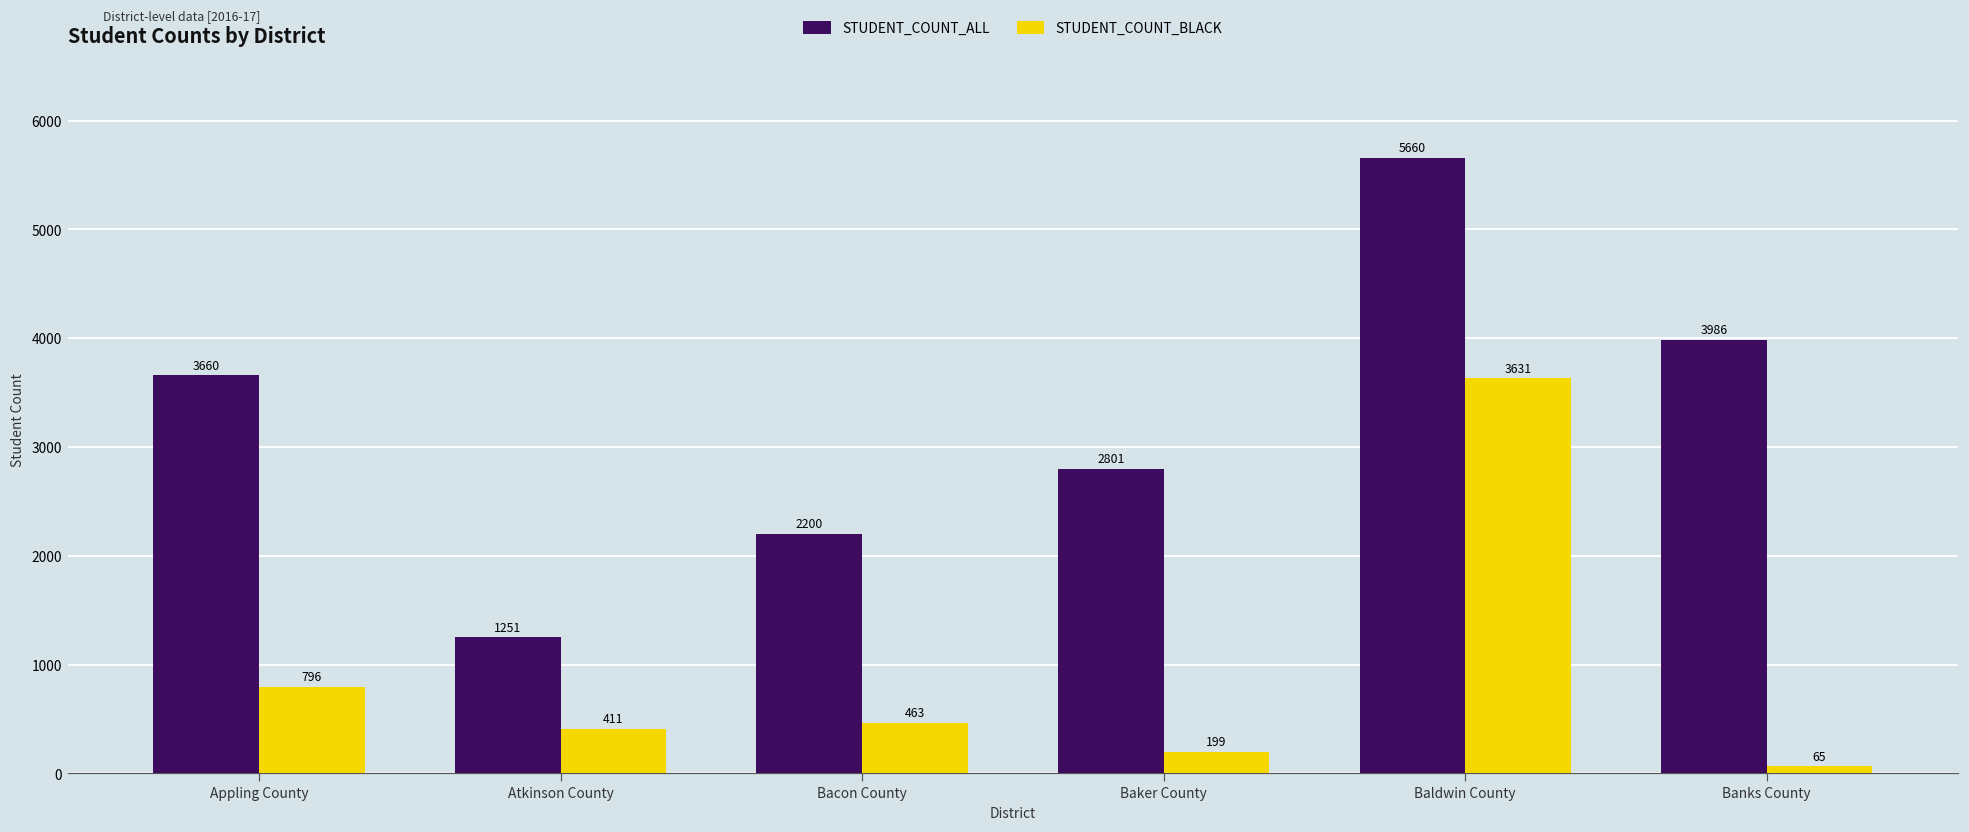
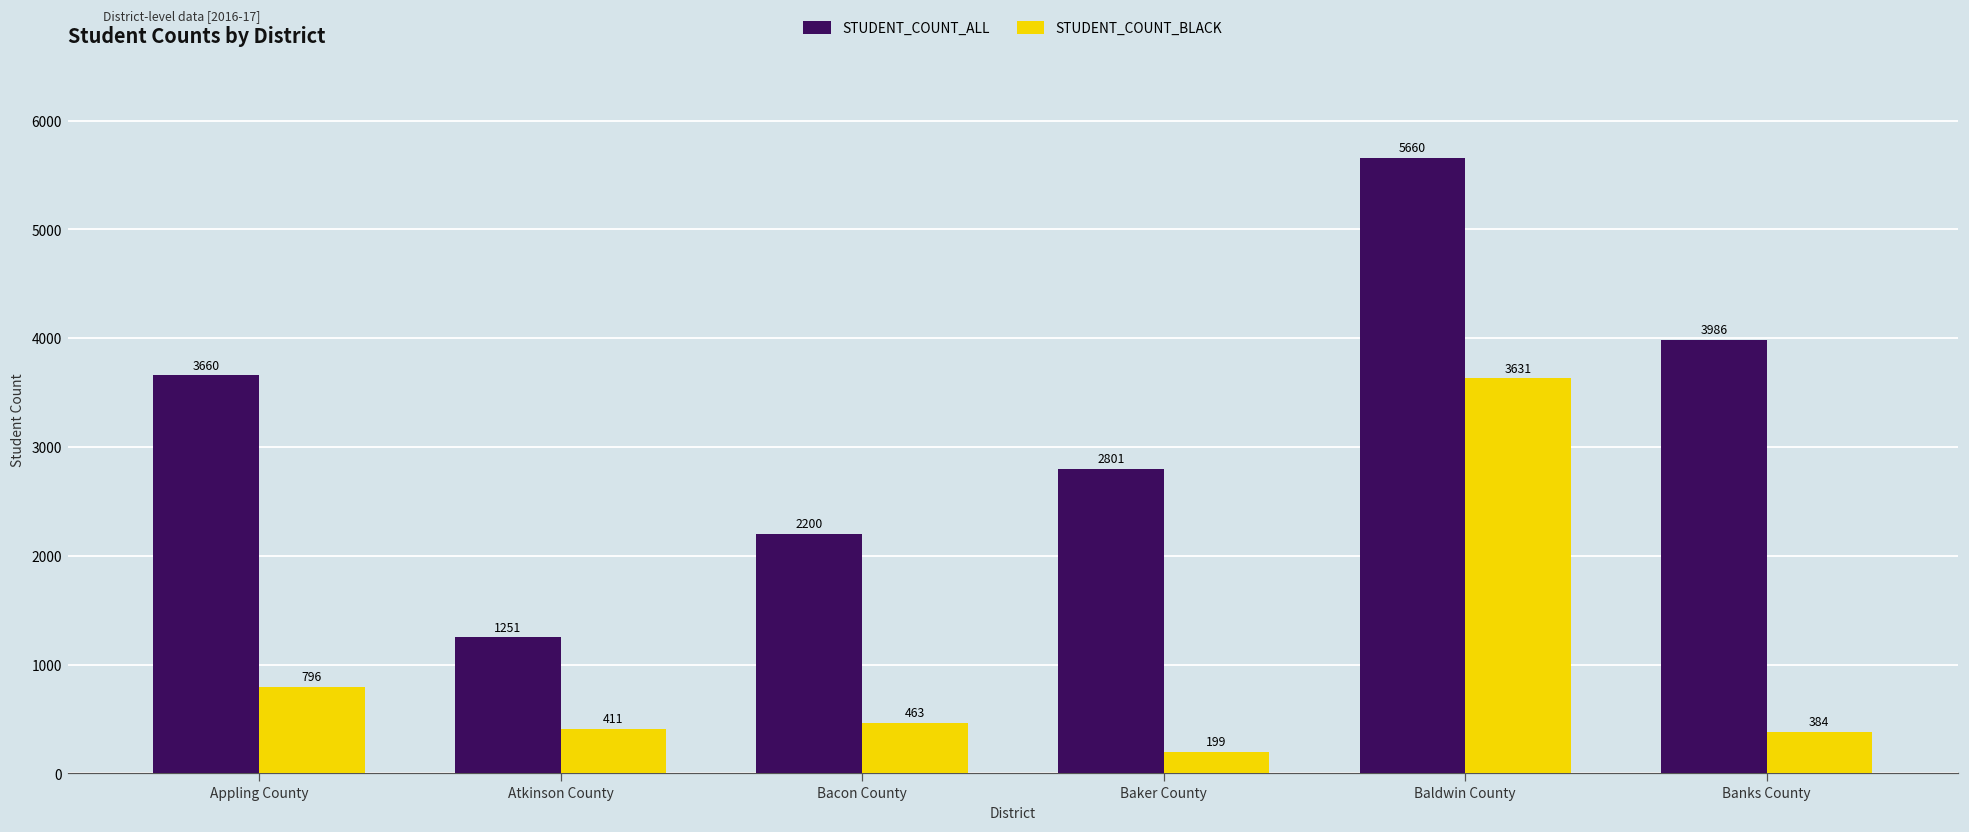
STUDENT_COUNT_BLACK, Banks County: 65 -> 384
